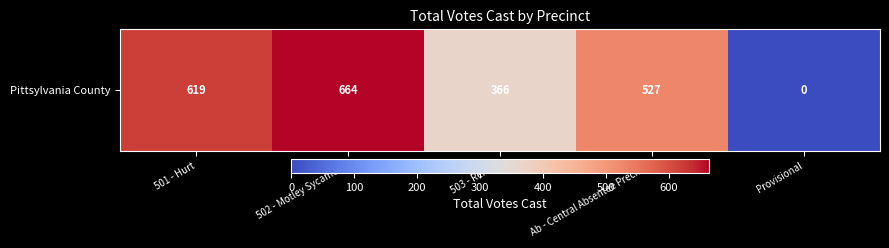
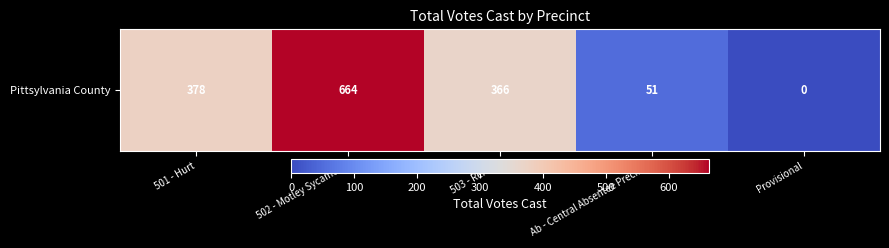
Pittsylvania County, 501 - Hurt: 619 -> 378
Pittsylvania County, Ab - Central Absentee Precinct: 527 -> 51
